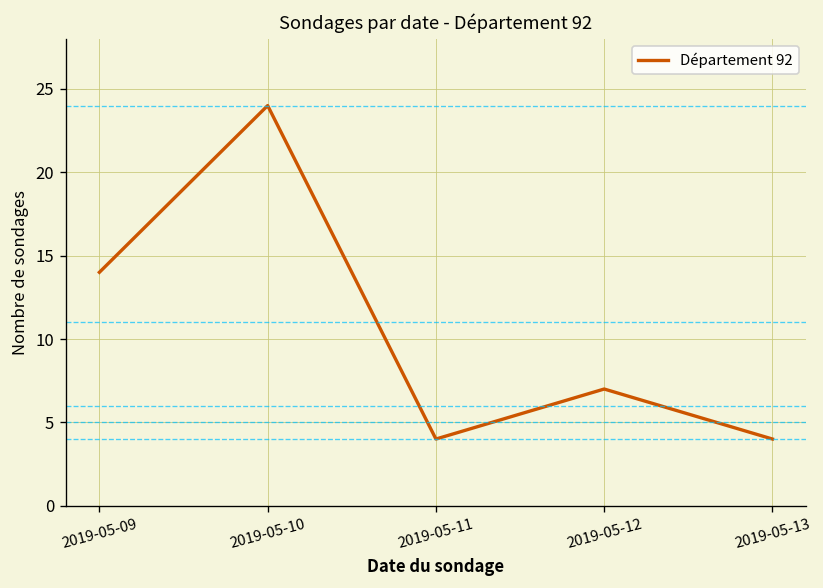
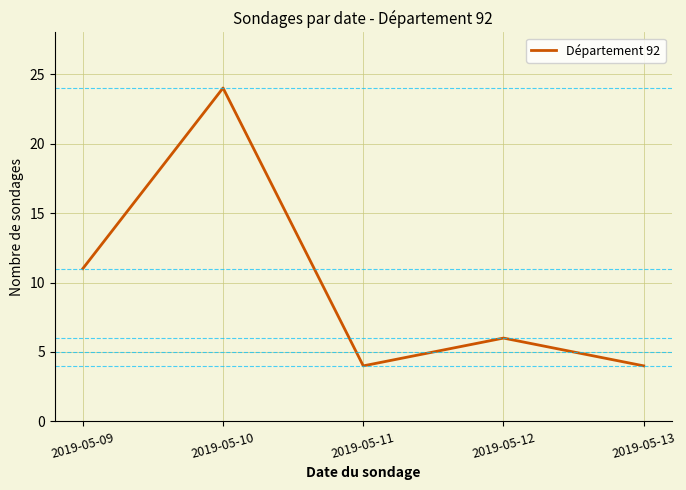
2019-05-09: 14 -> 11
2019-05-12: 7 -> 6
